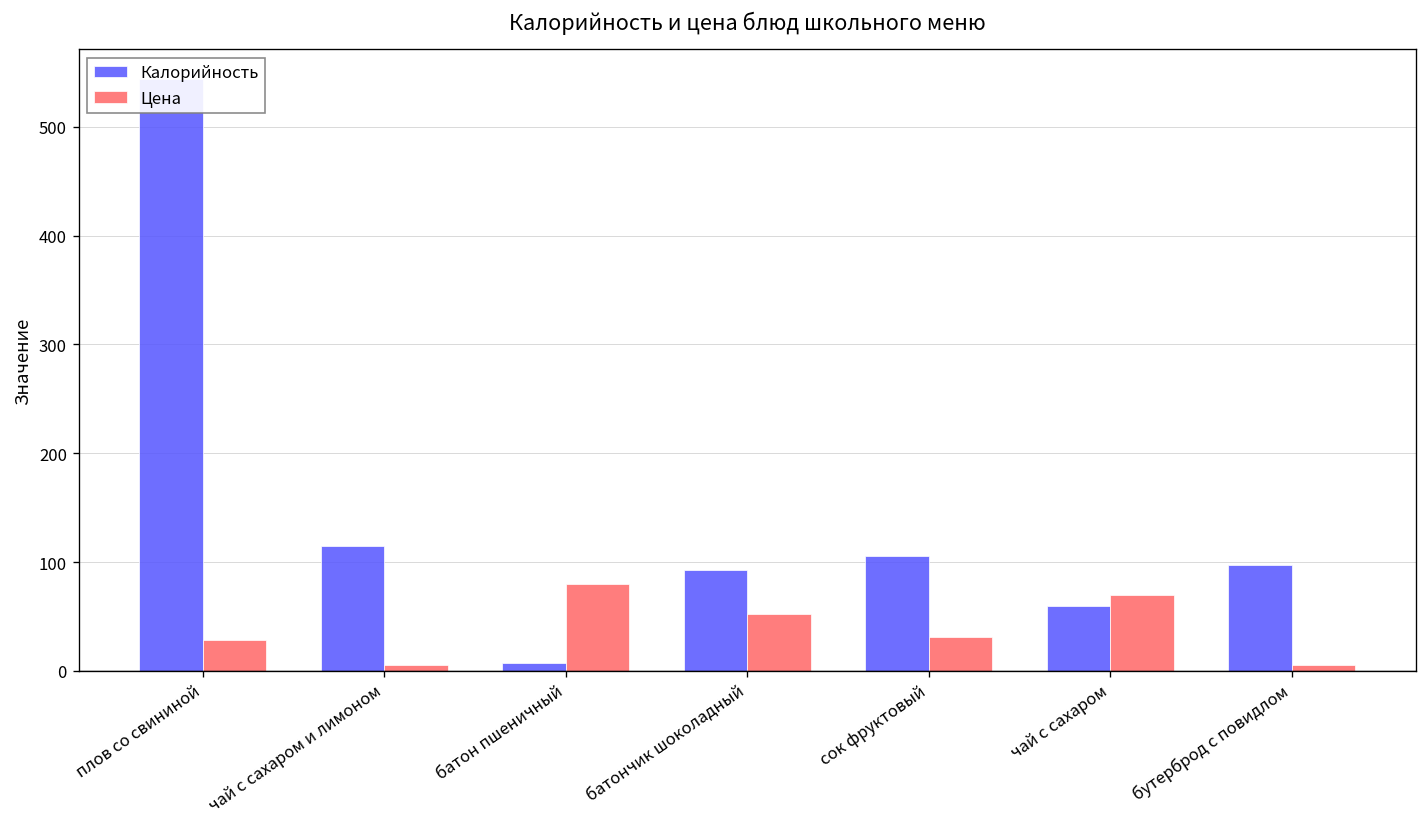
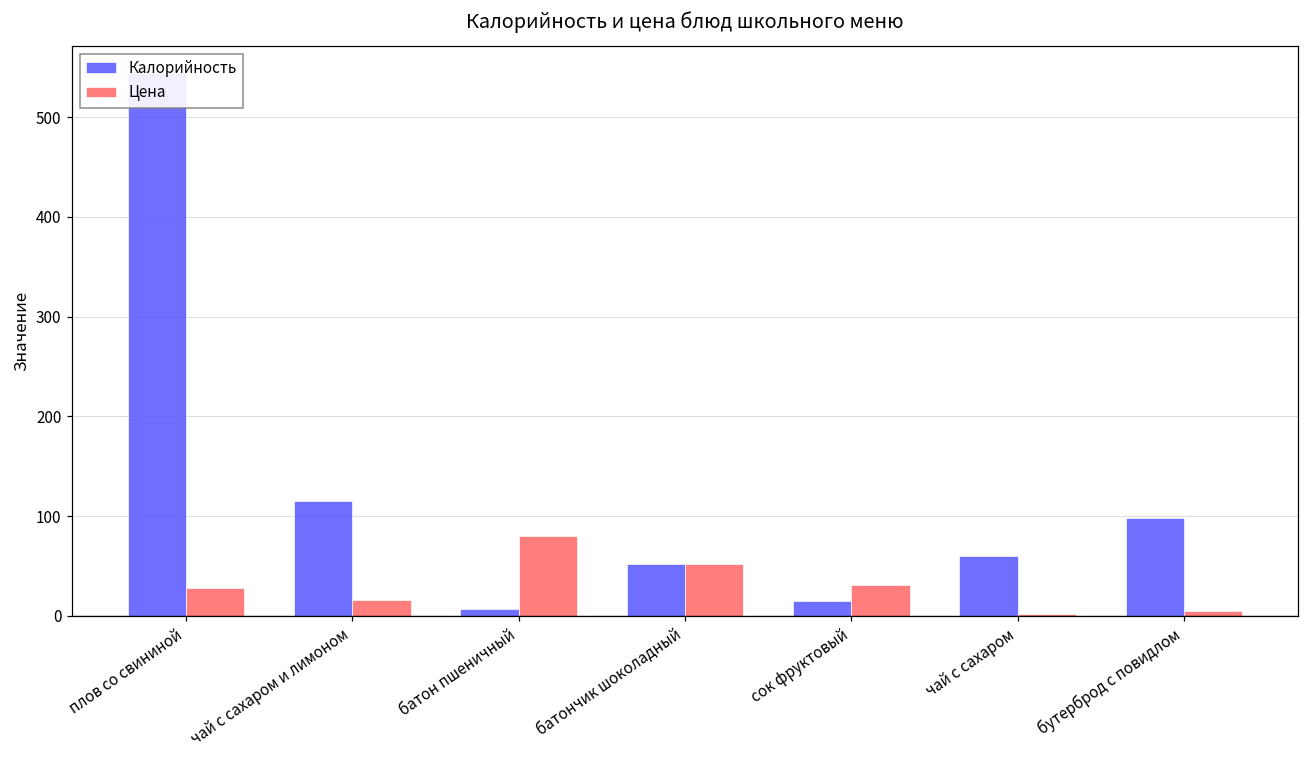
Цена, чай с сахаром и лимоном: 10 -> 20
Калорийность, батончик шоколадный: 90 -> 50
Калорийность, сок фруктовый: 110 -> 20
Цена, чай с сахаром: 70 -> 0
